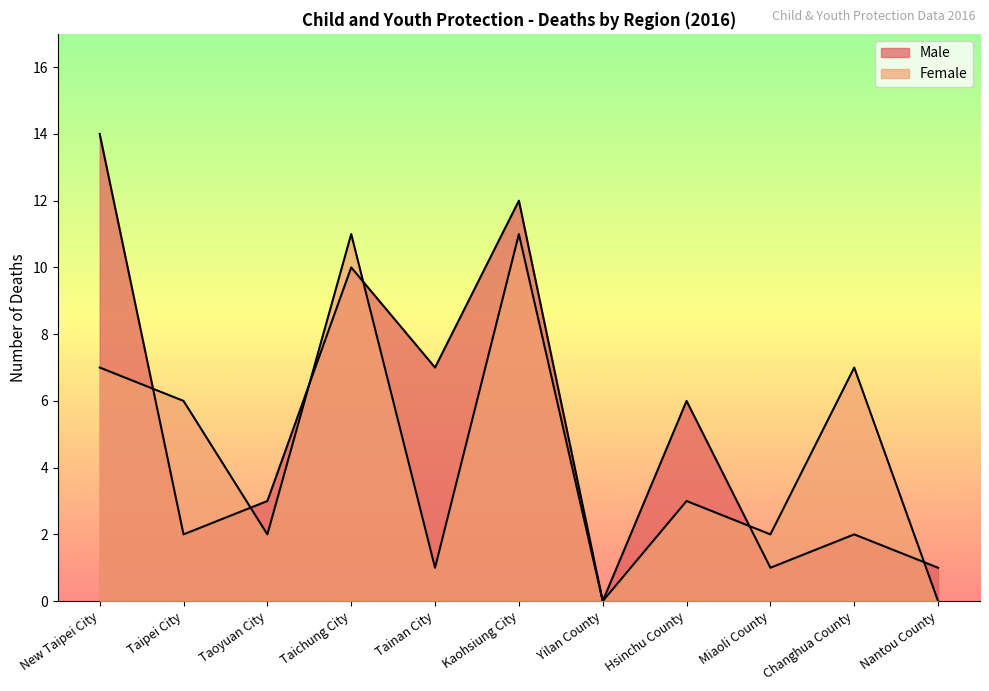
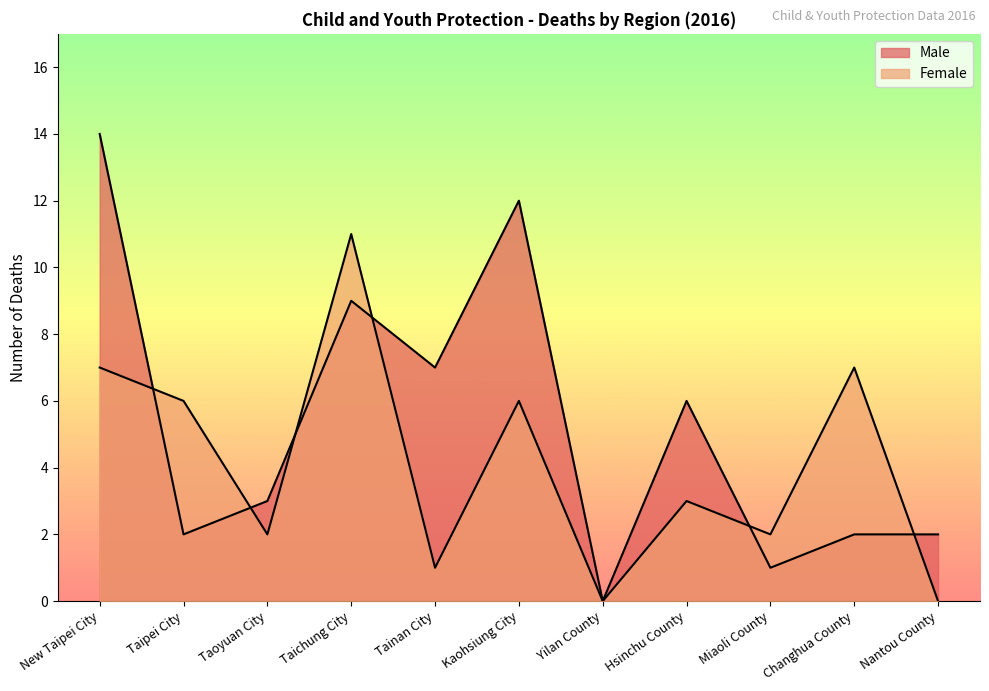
Male, Taichung City: 10 -> 9
Female, Kaohsiung City: 11 -> 6
Male, Nantou County: 1 -> 2
